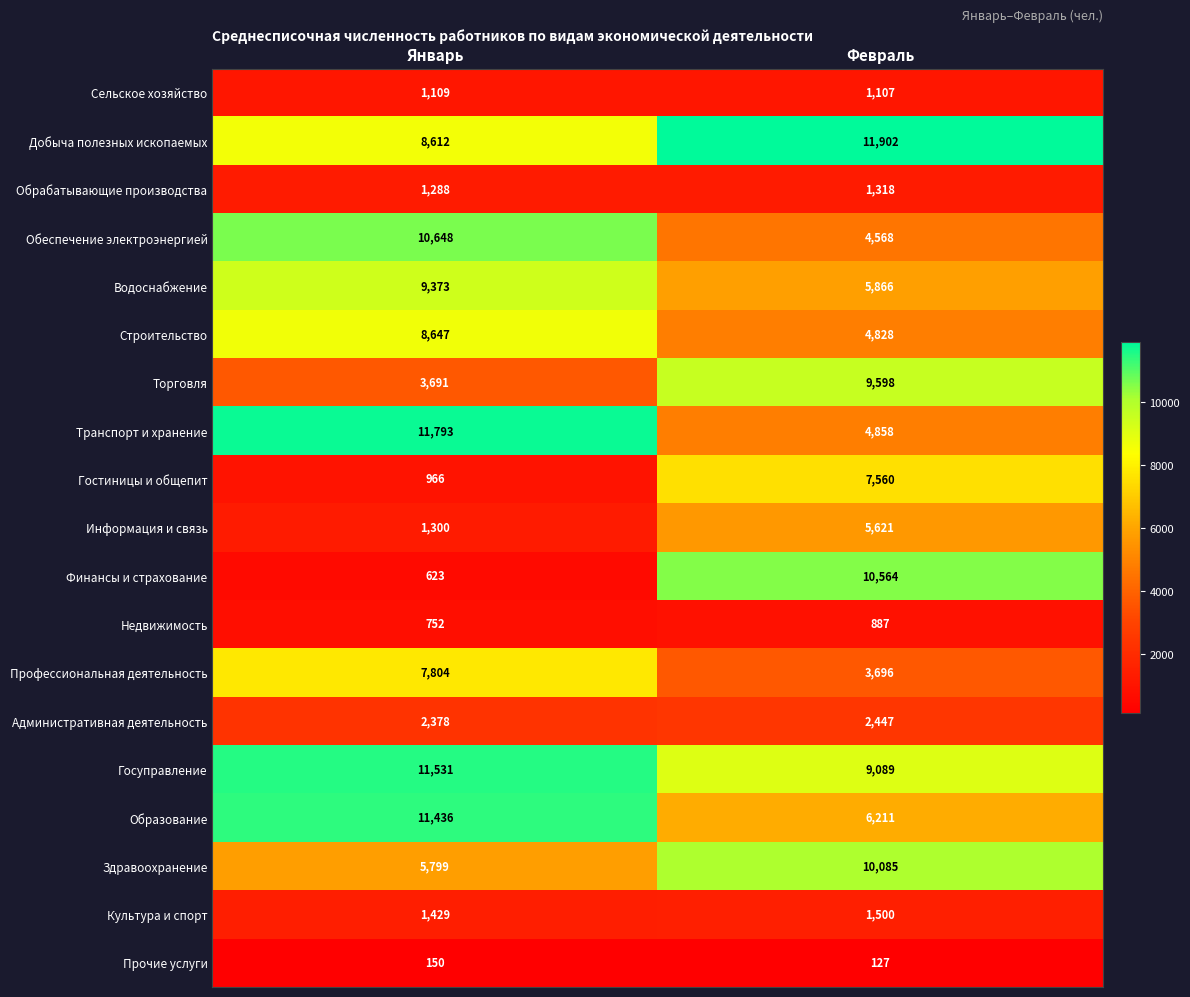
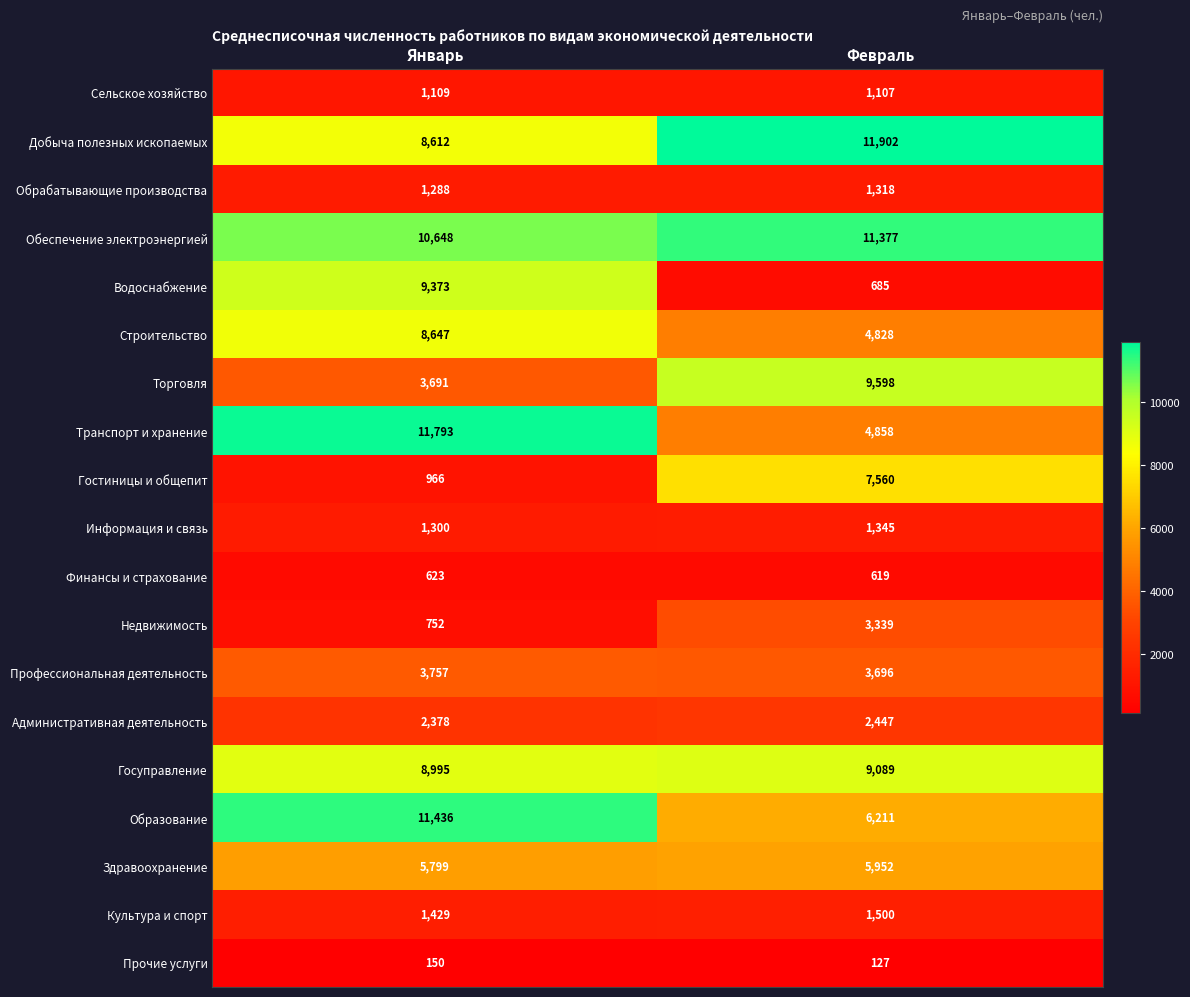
Обеспечение электроэнергией, Февраль: 4,568 -> 11,377
Водоснабжение, Февраль: 5,866 -> 685
Информация и связь, Февраль: 5,621 -> 1,345
Финансы и страхование, Февраль: 10,564 -> 619
Недвижимость, Февраль: 887 -> 3,339
Профессиональная деятельность, Январь: 7,804 -> 3,757
Госуправление, Январь: 11,531 -> 8,995
Здравоохранение, Февраль: 10,085 -> 5,952
